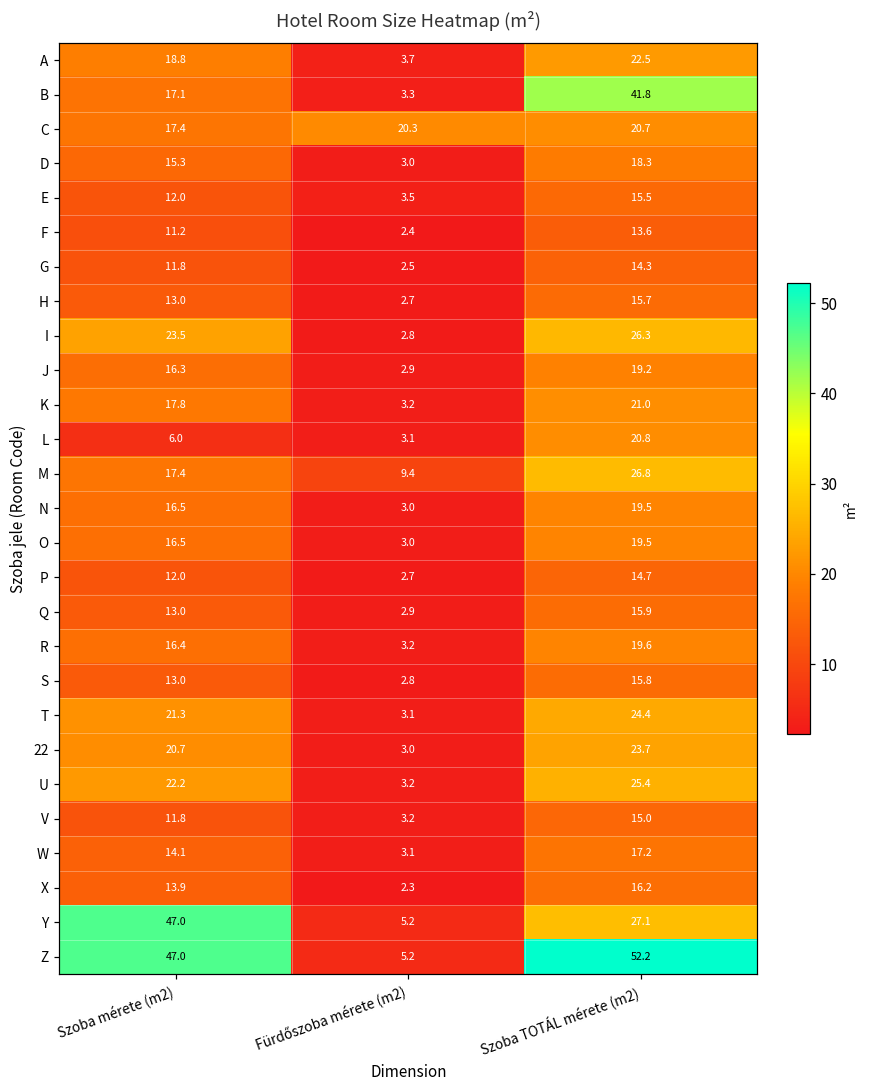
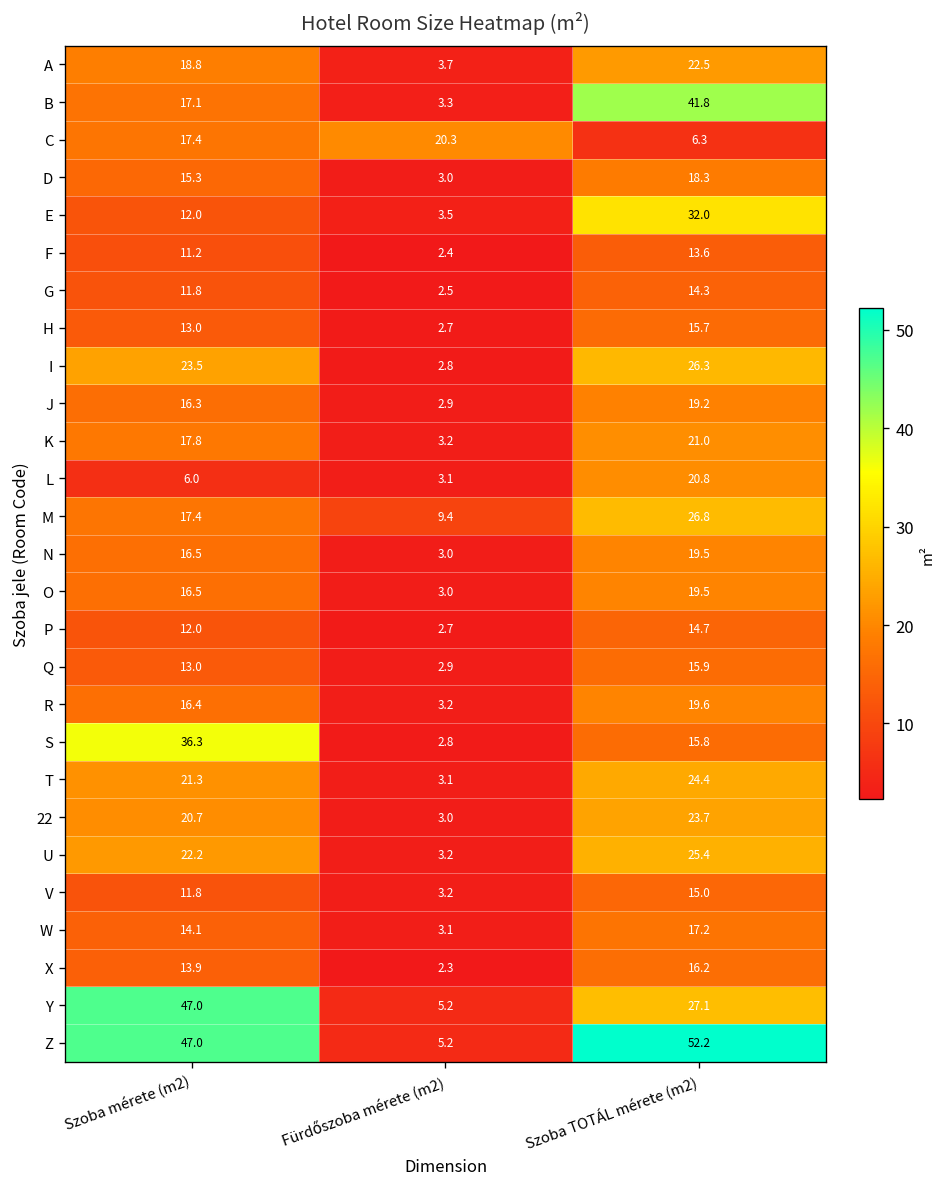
C, Szoba TOTÁL mérete (m2): 20.7 -> 6.3
E, Szoba TOTÁL mérete (m2): 15.5 -> 32.0
S, Szoba mérete (m2): 13.0 -> 36.3
